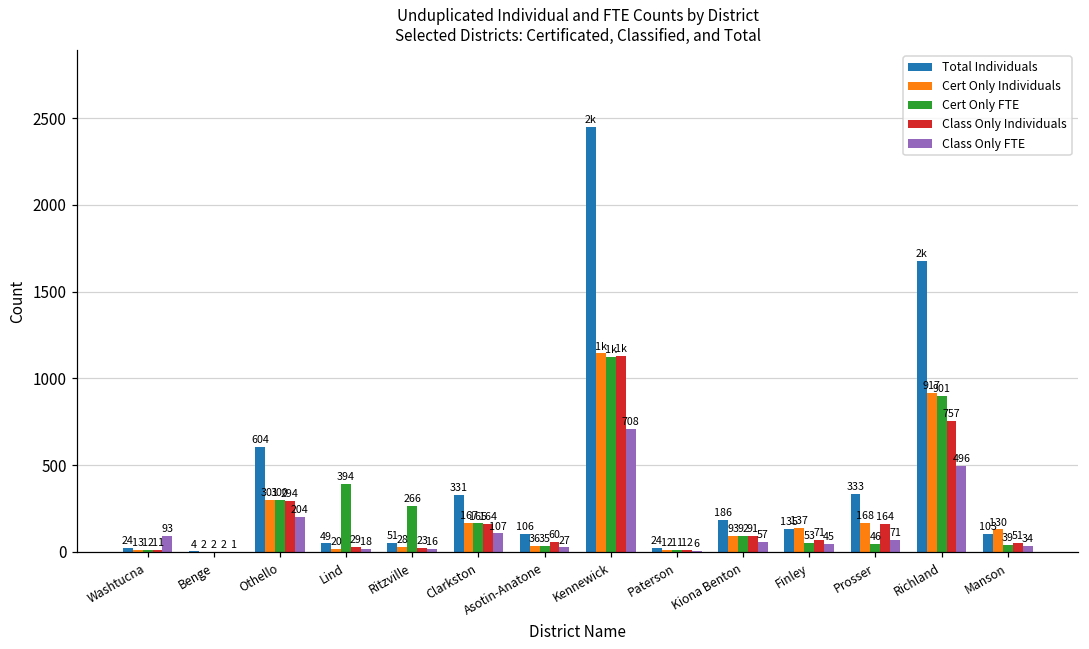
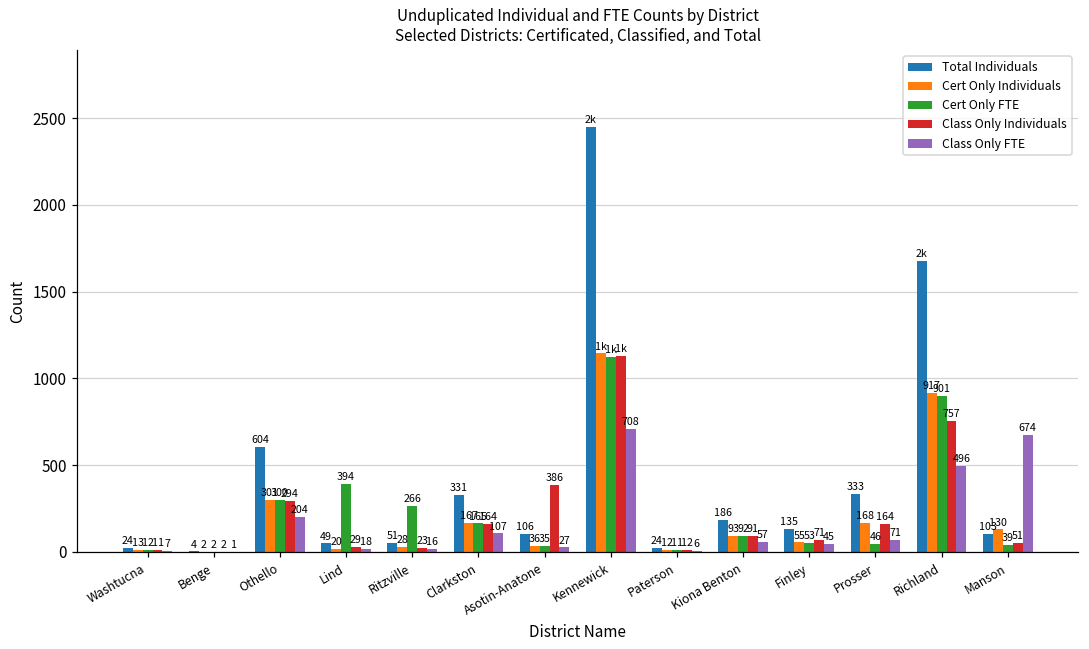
Class Only FTE, Washtucna: 93 -> 7
Class Only Individuals, Asotin-Anatone: 60 -> 386
Cert Only Individuals, Finley: 137 -> 55
Class Only FTE, Manson: 34 -> 674
